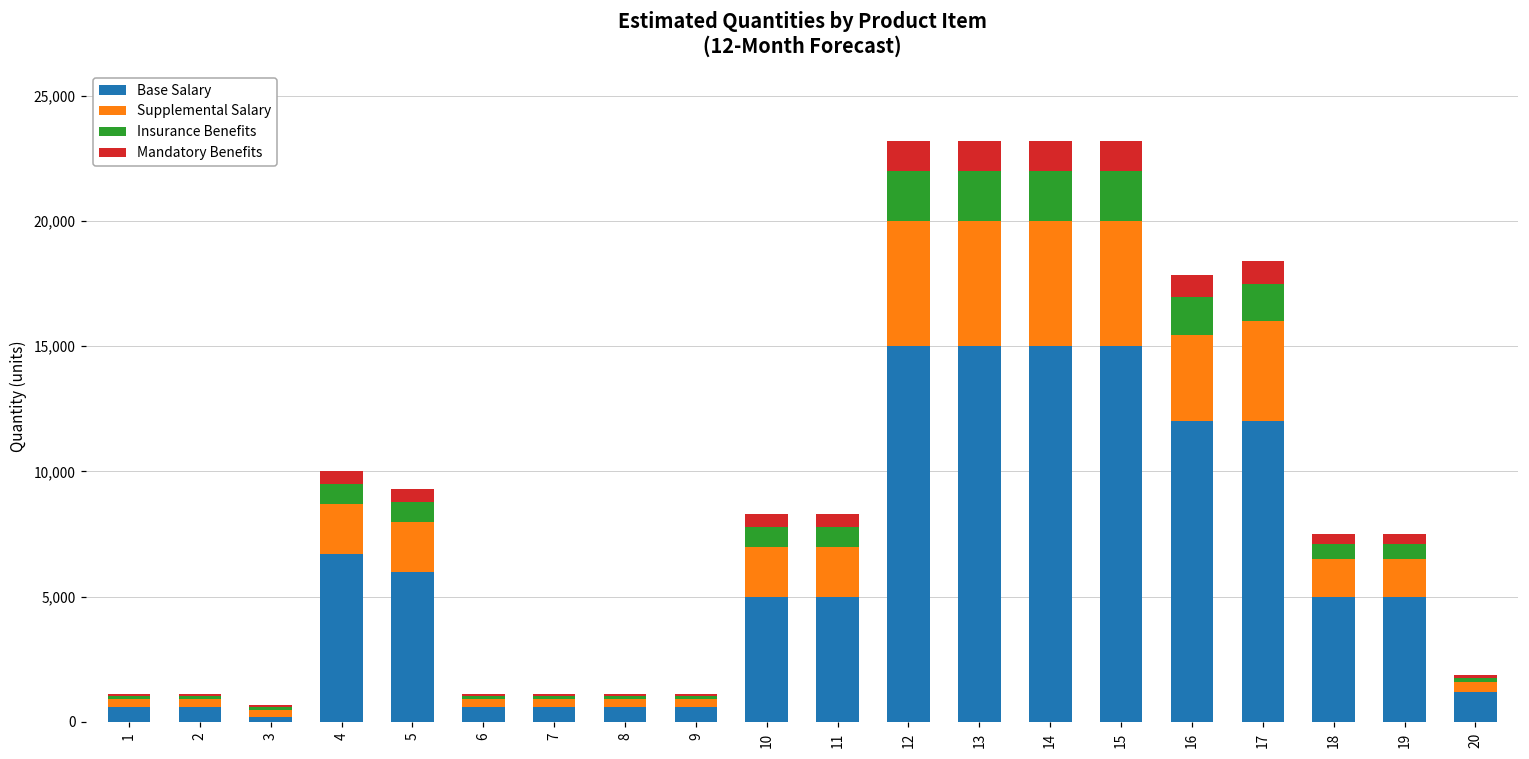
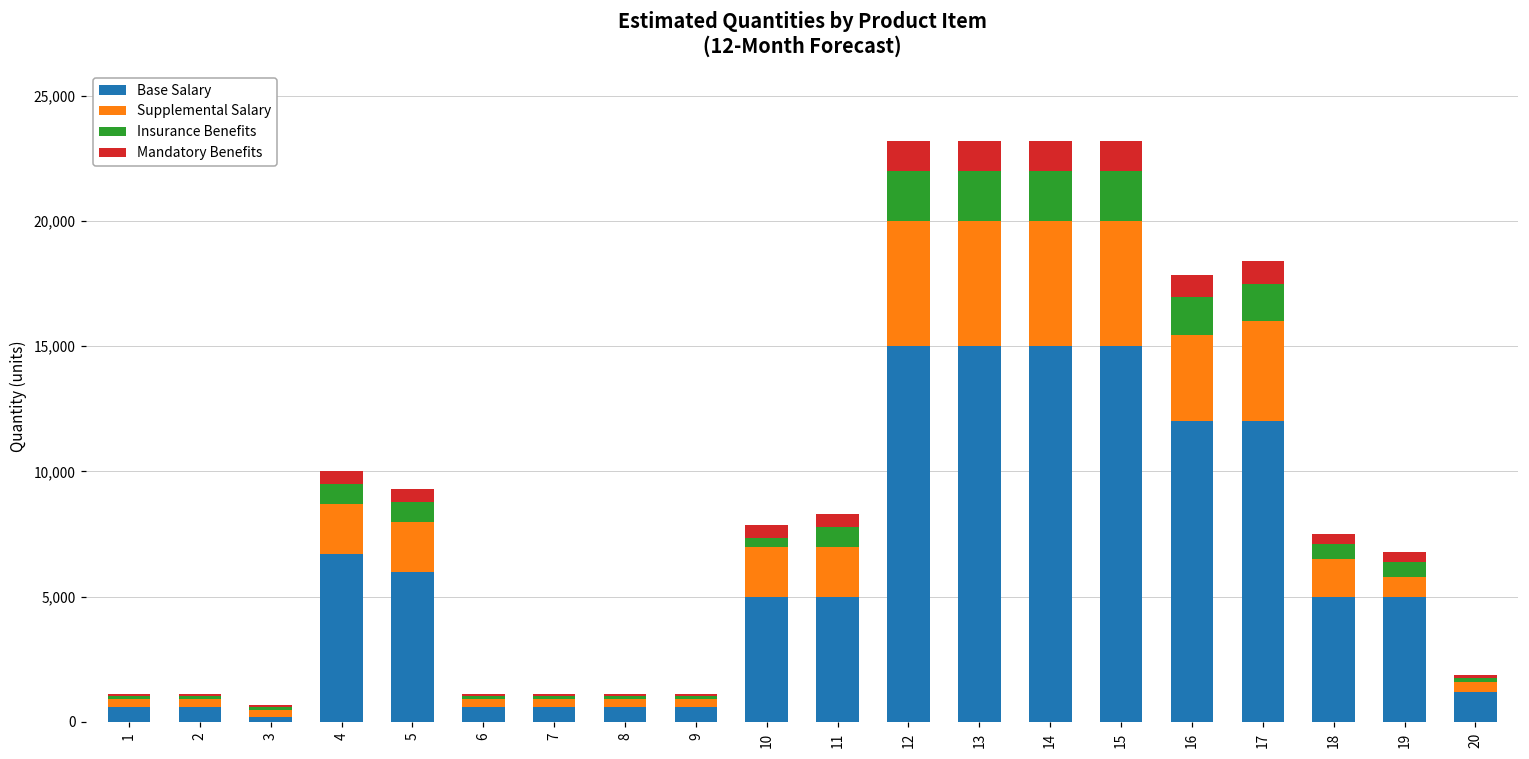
Insurance Benefits, 10: 800 -> 300
Supplemental Salary, 19: 1,500 -> 800
